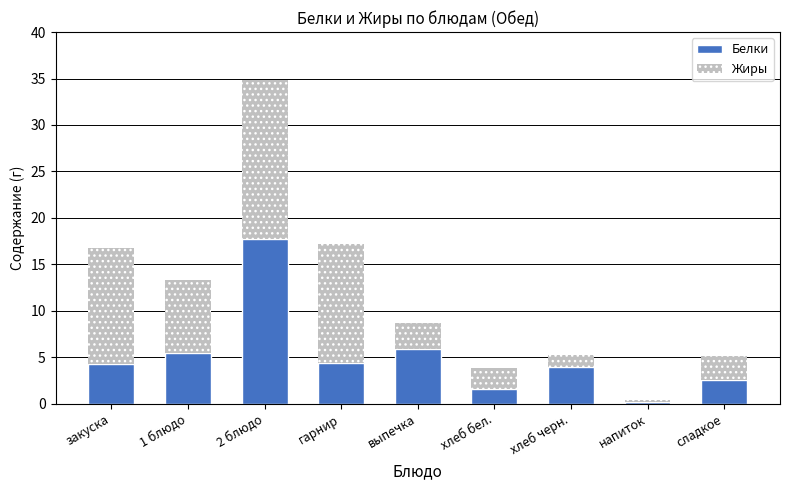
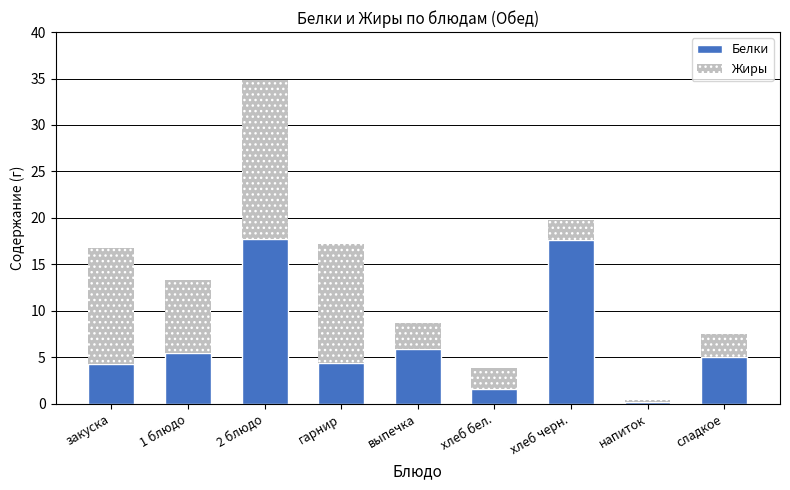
Белки, хлеб черн.: 4 -> 18
Жиры, хлеб черн.: 1 -> 2
Белки, сладкое: 3 -> 5
